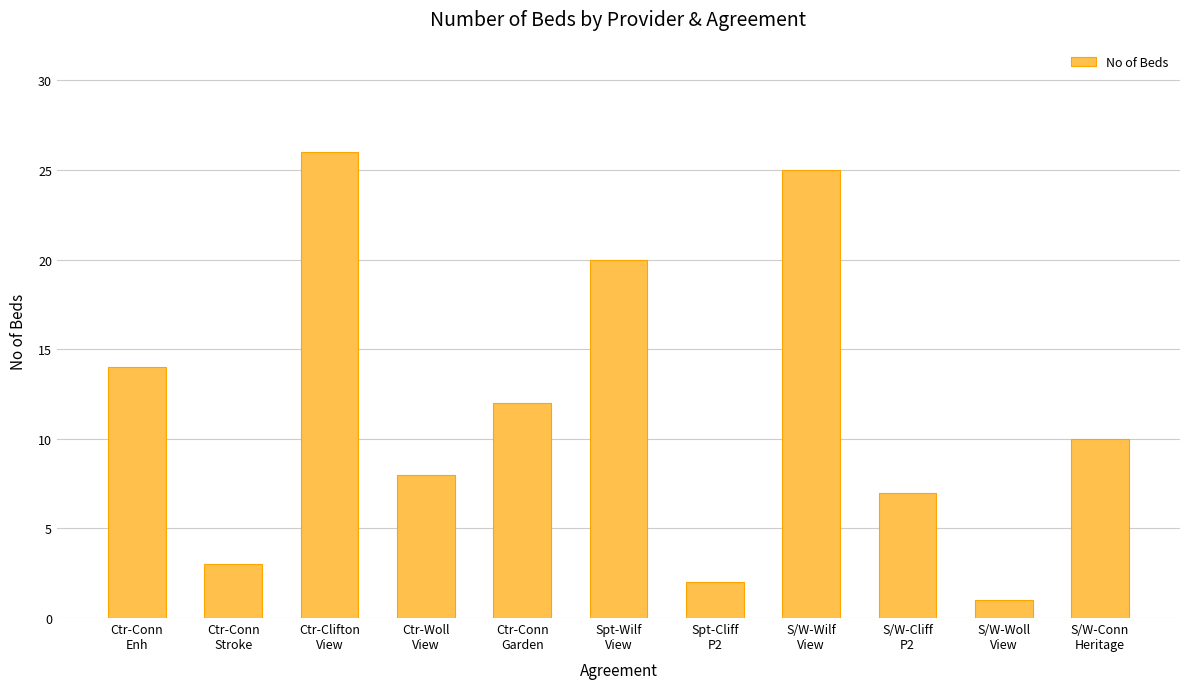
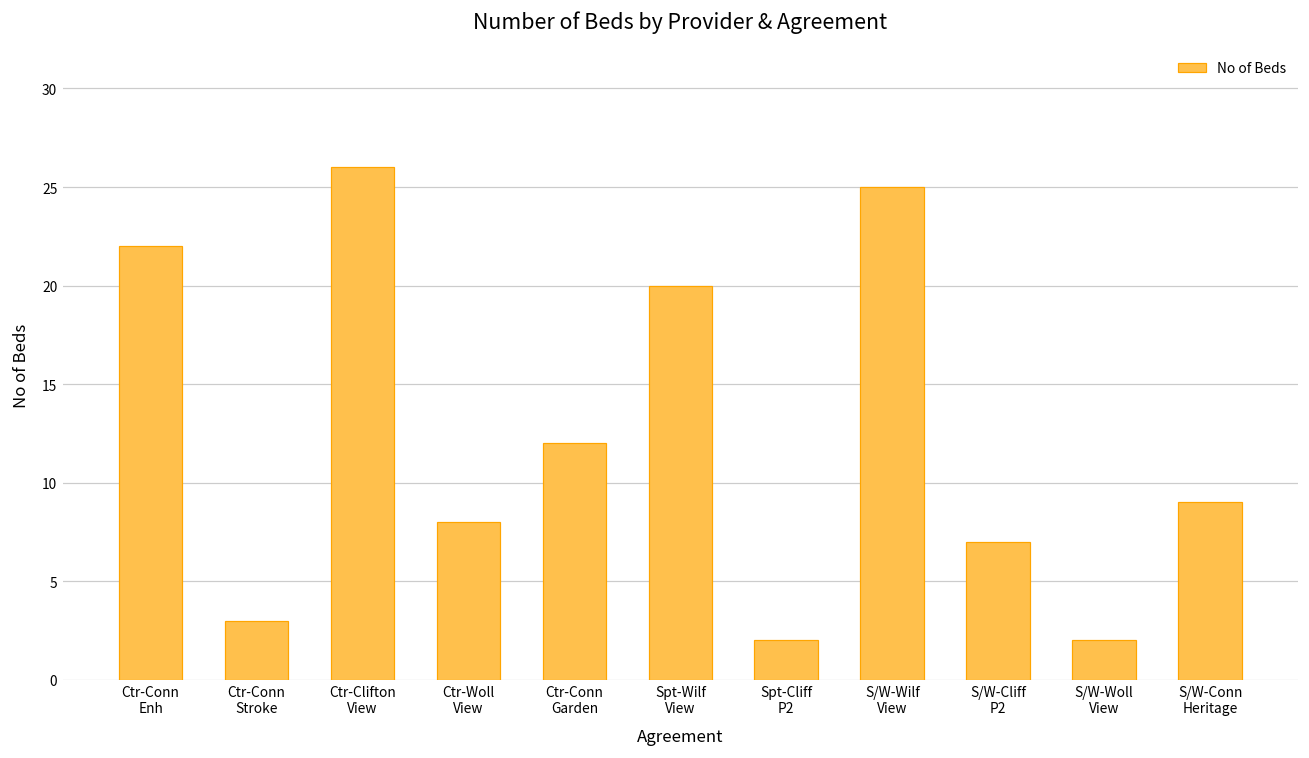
Ctr-Conn Enh: 14 -> 22
S/W-Woll View: 1 -> 2
S/W-Conn Heritage: 10 -> 9
